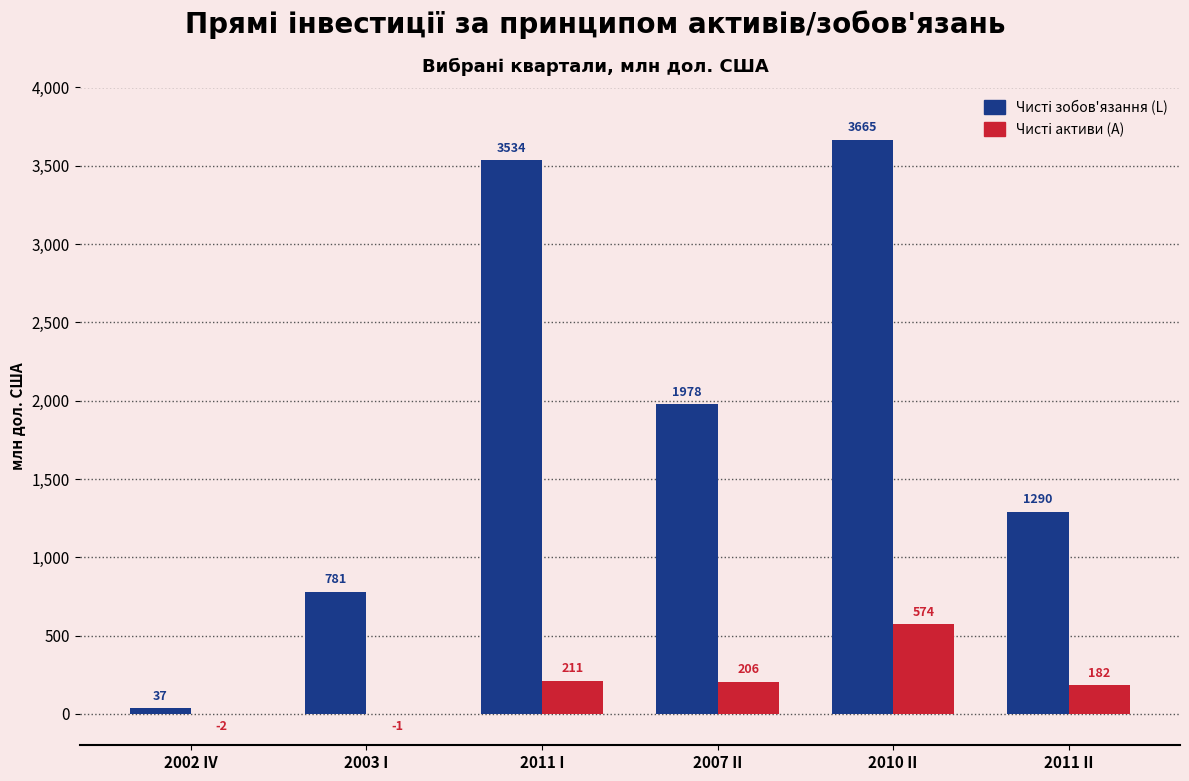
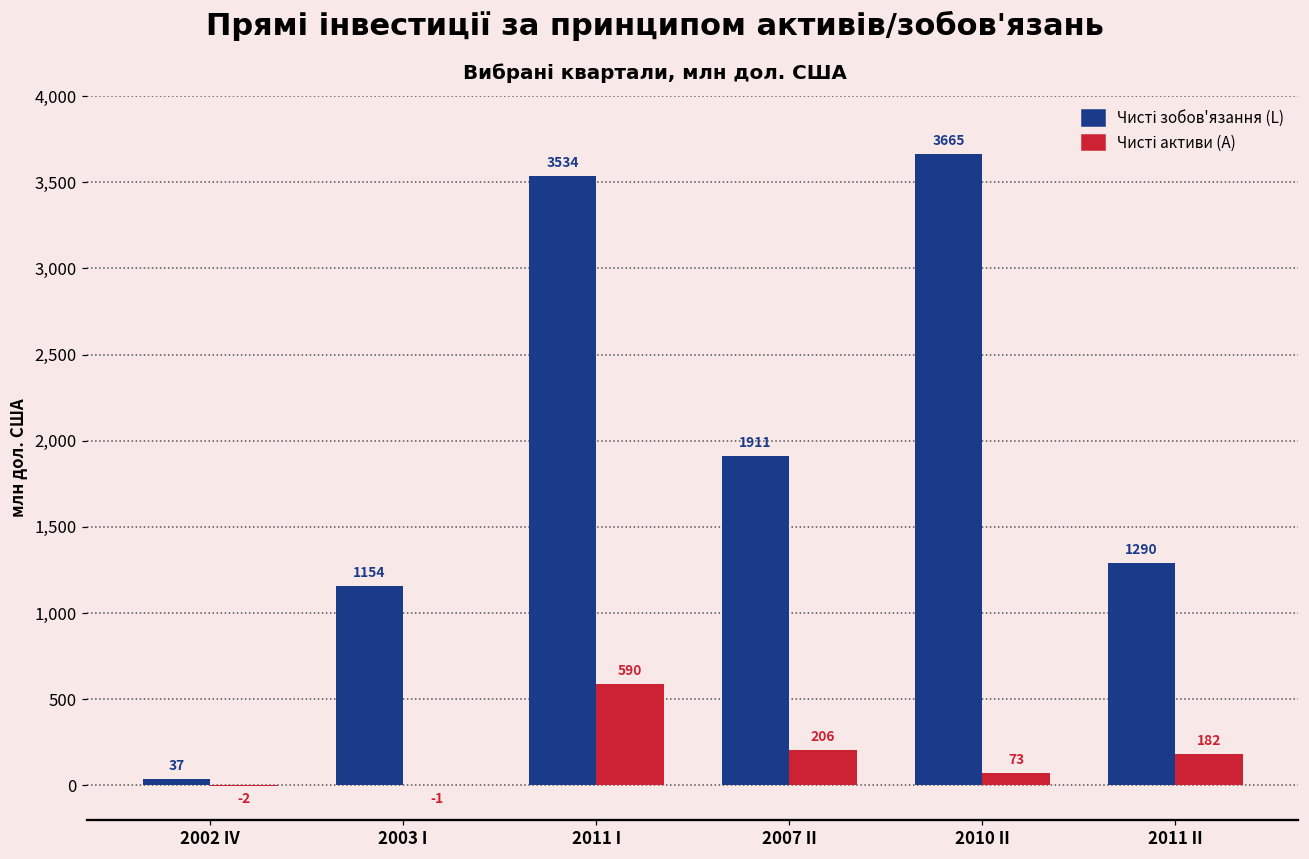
Чисті зобов'язання (L), 2003 I: 781 -> 1154
Чисті активи (A), 2011 I: 211 -> 590
Чисті зобов'язання (L), 2007 II: 1978 -> 1911
Чисті активи (A), 2010 II: 574 -> 73
